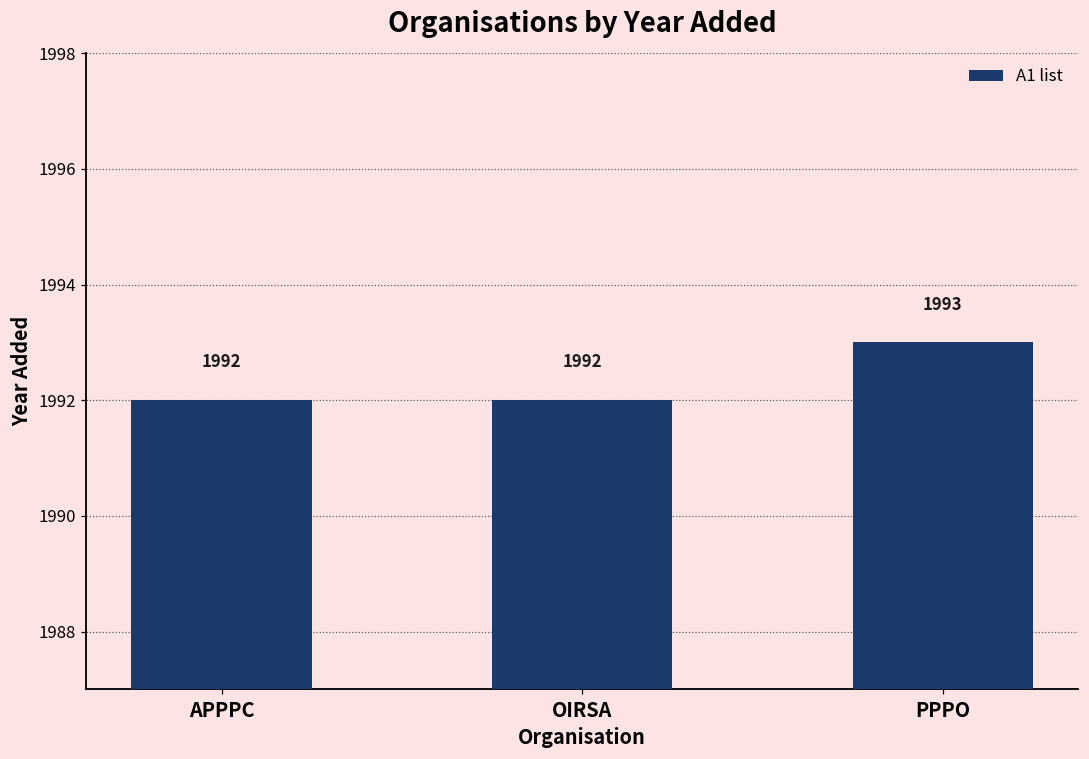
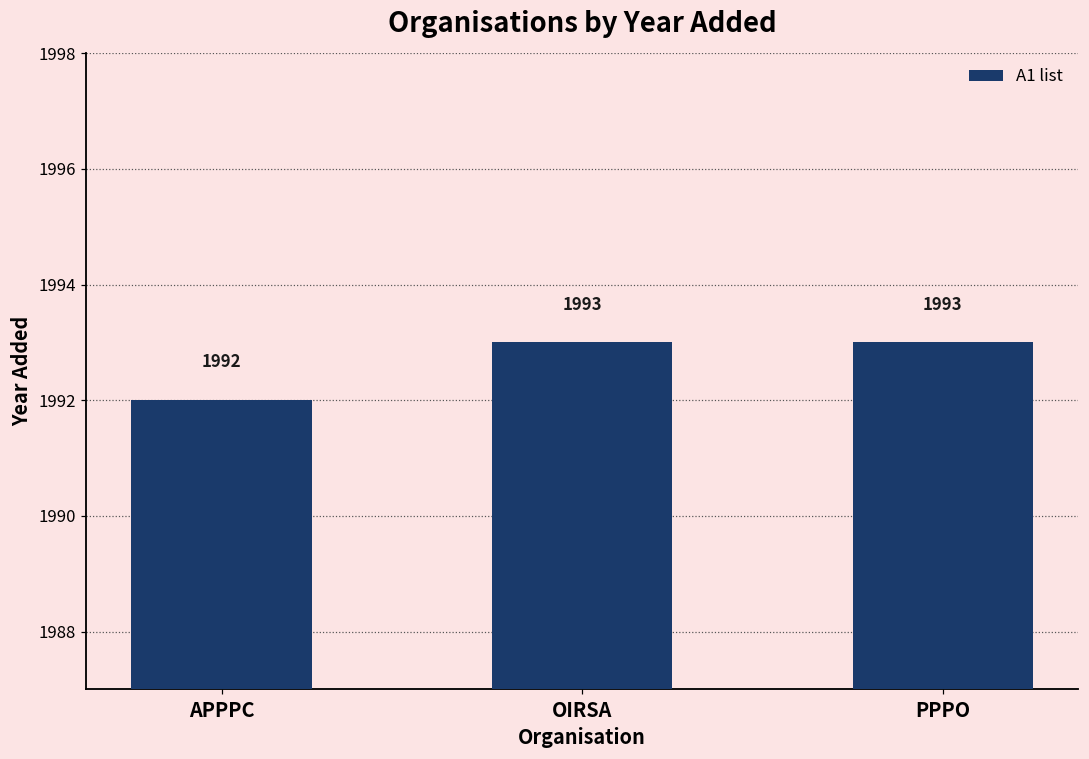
OIRSA: 1992 -> 1993
